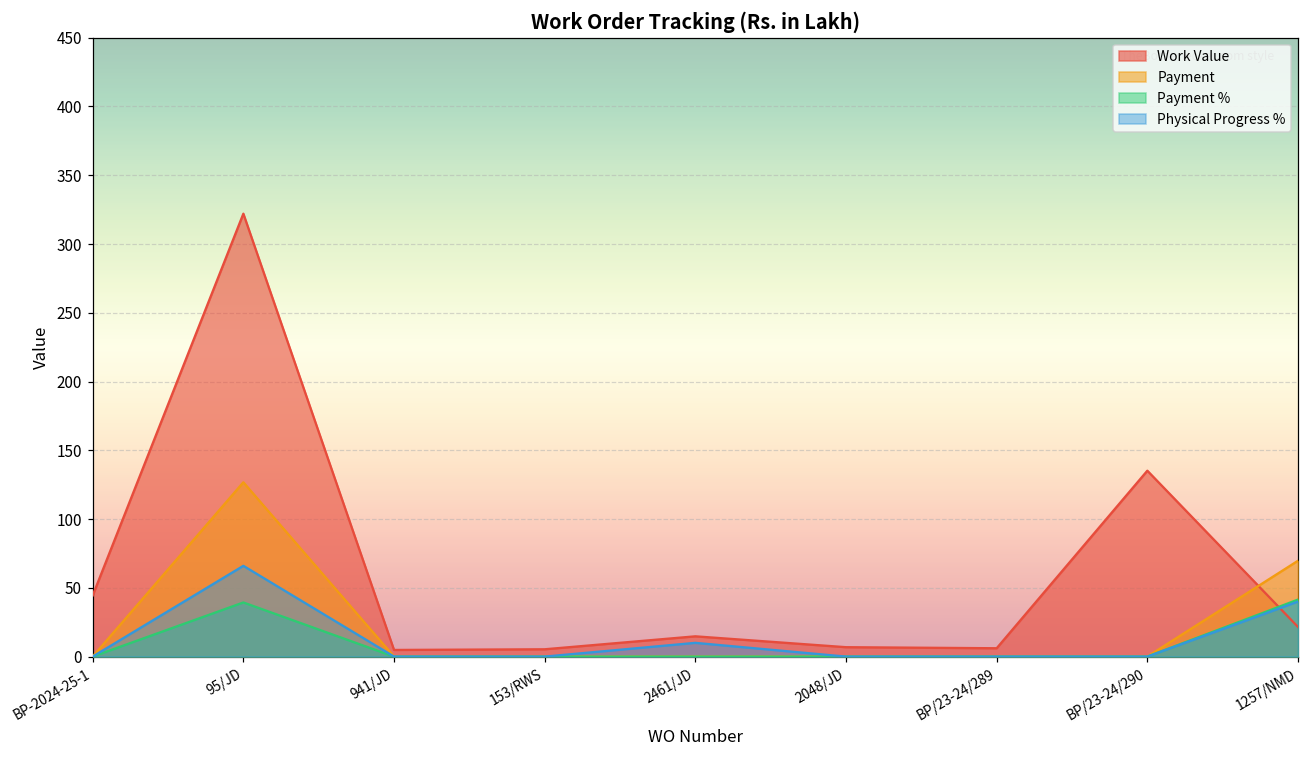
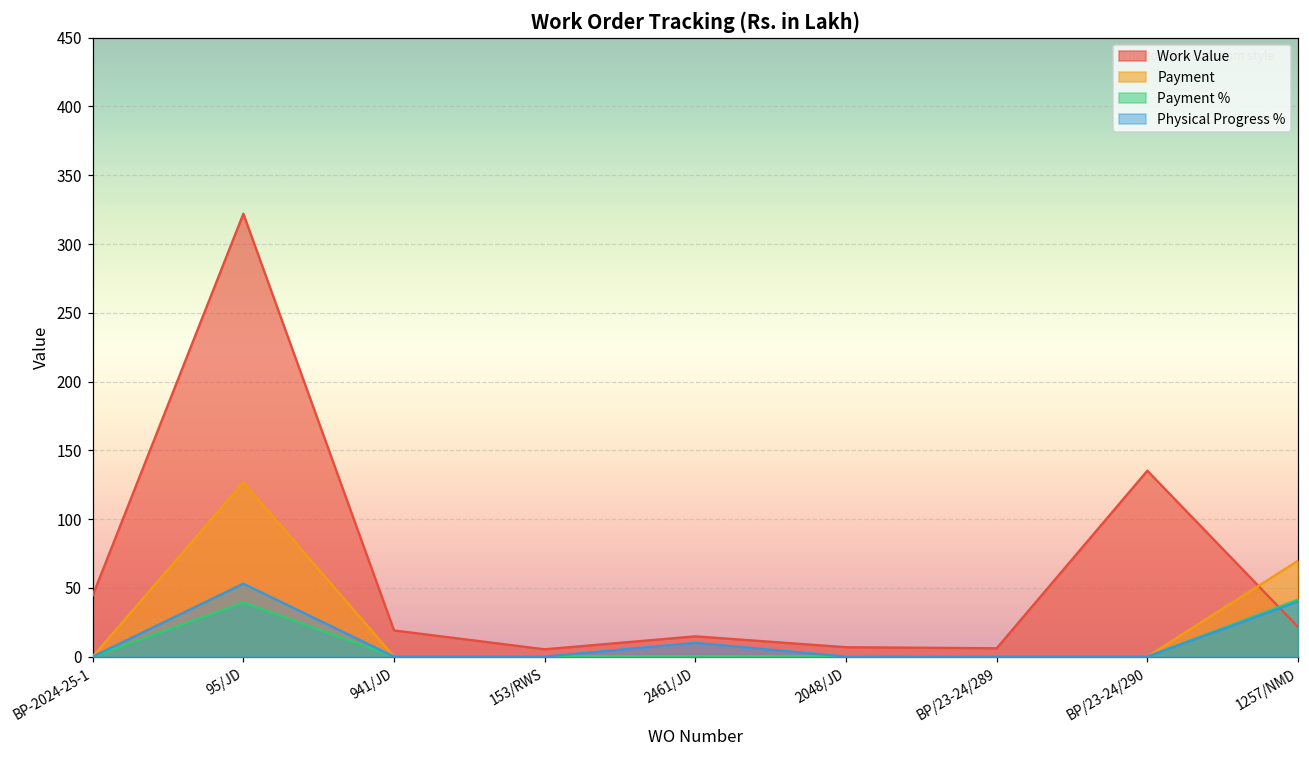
Physical Progress %, 95/JD: 66 -> 53
Work Value, 941/JD: 5 -> 19
